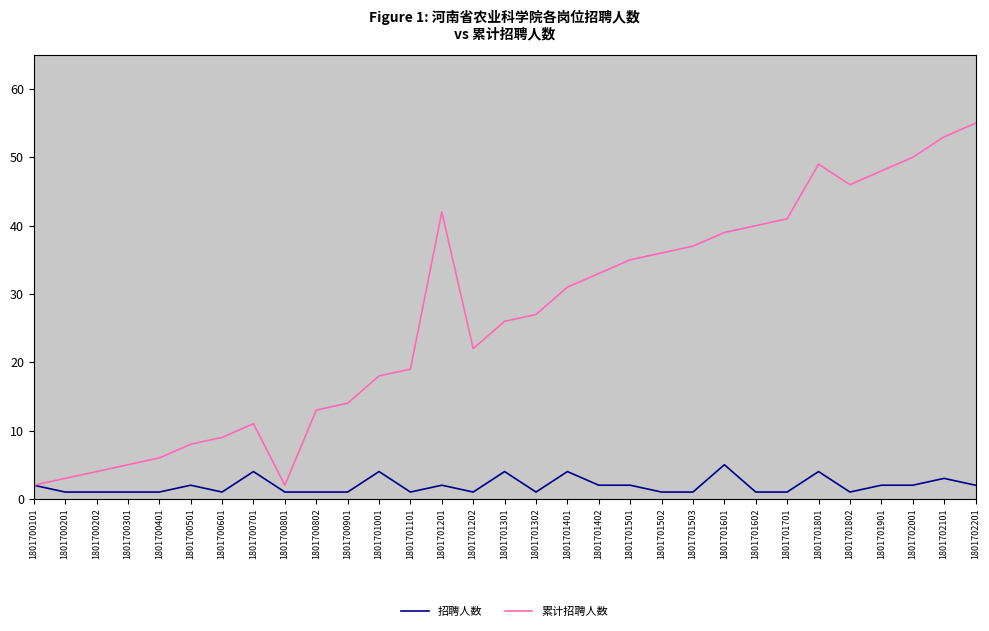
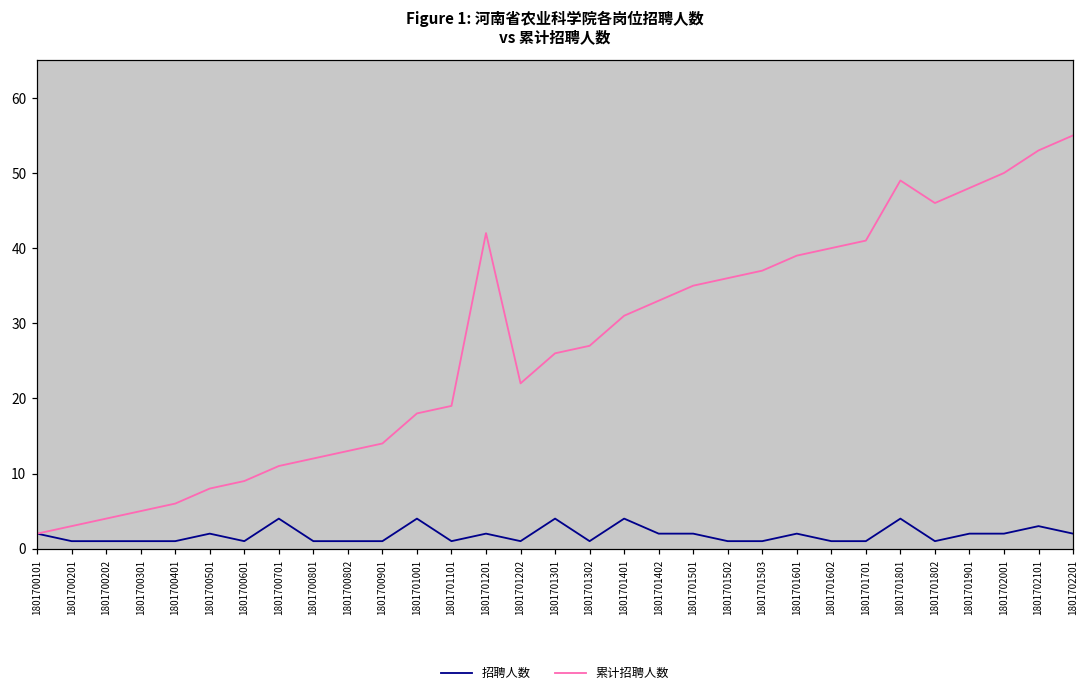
累计招聘人数, 1801700801: 2 -> 12
招聘人数, 1801701601: 5 -> 2
